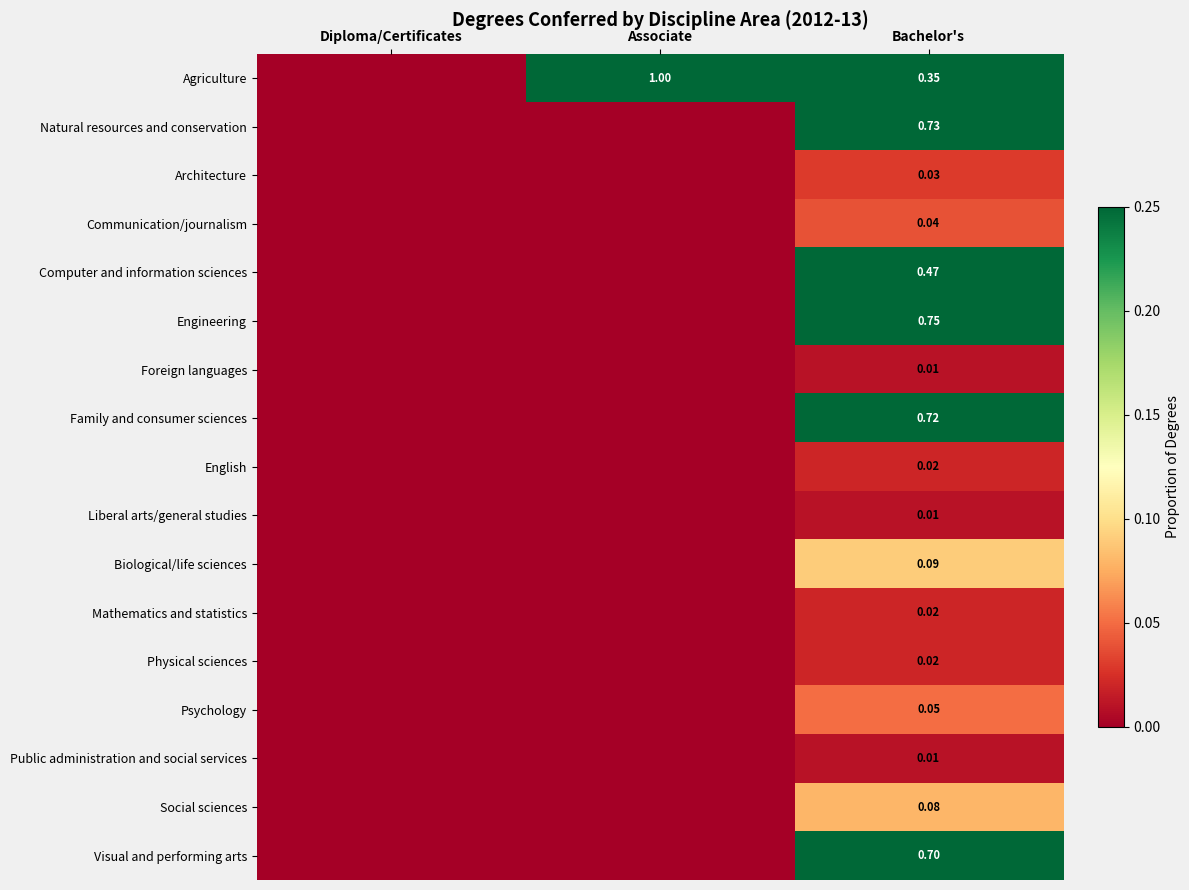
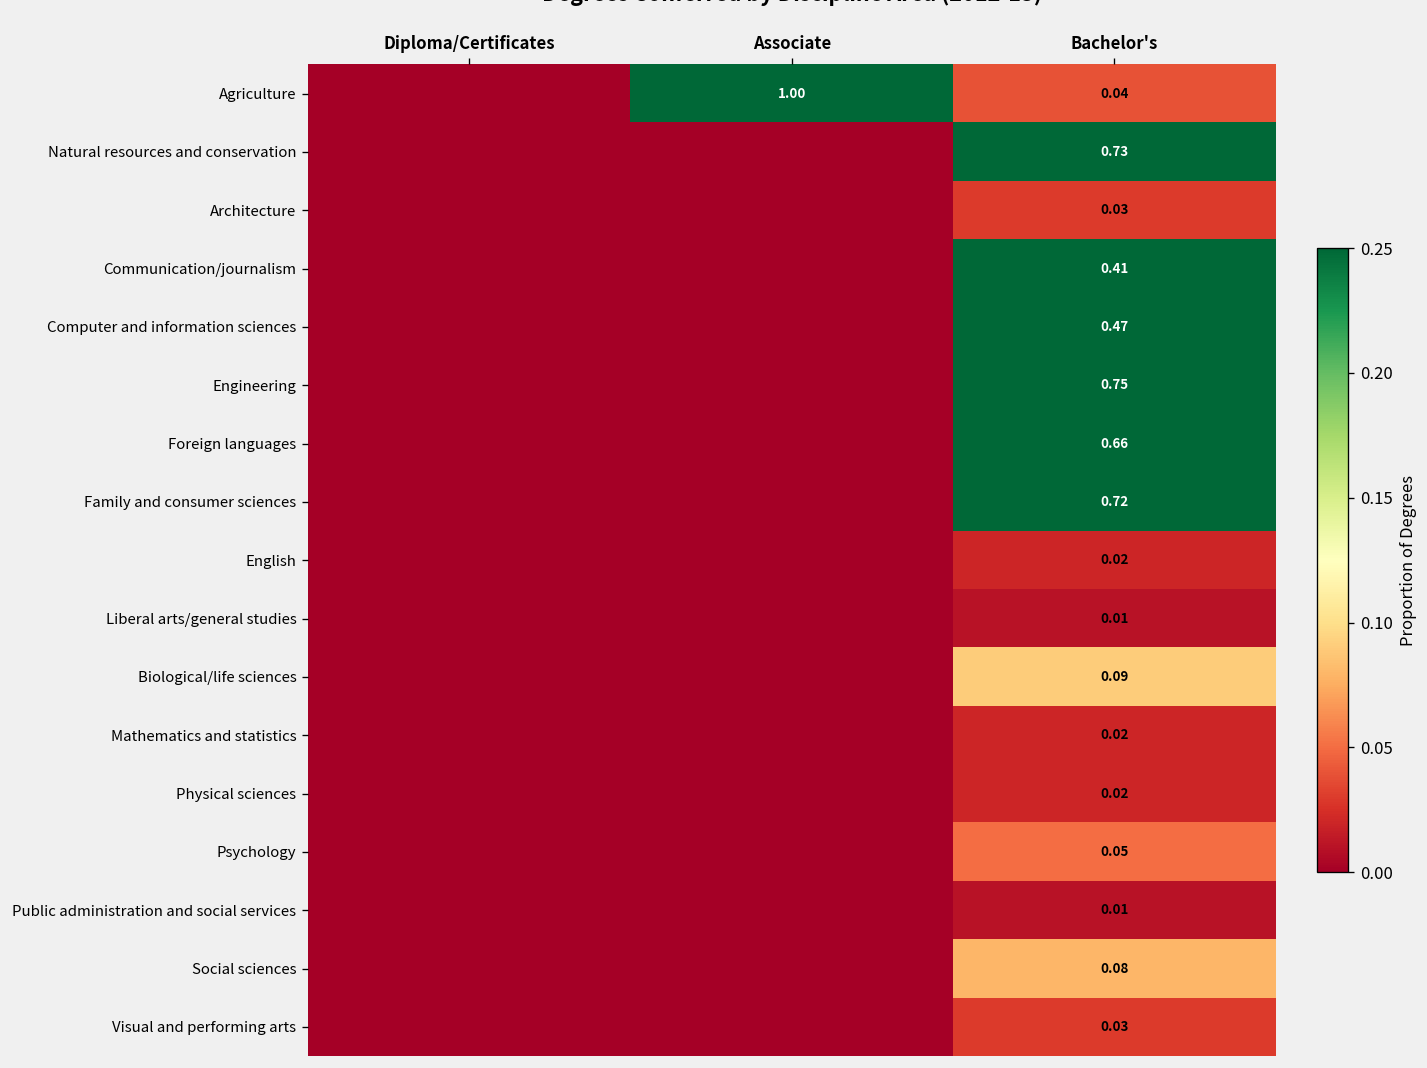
Agriculture, Bachelor's: 0.35 -> 0.04
Communication/journalism, Bachelor's: 0.04 -> 0.41
Foreign languages, Bachelor's: 0.01 -> 0.66
Visual and performing arts, Bachelor's: 0.70 -> 0.03
